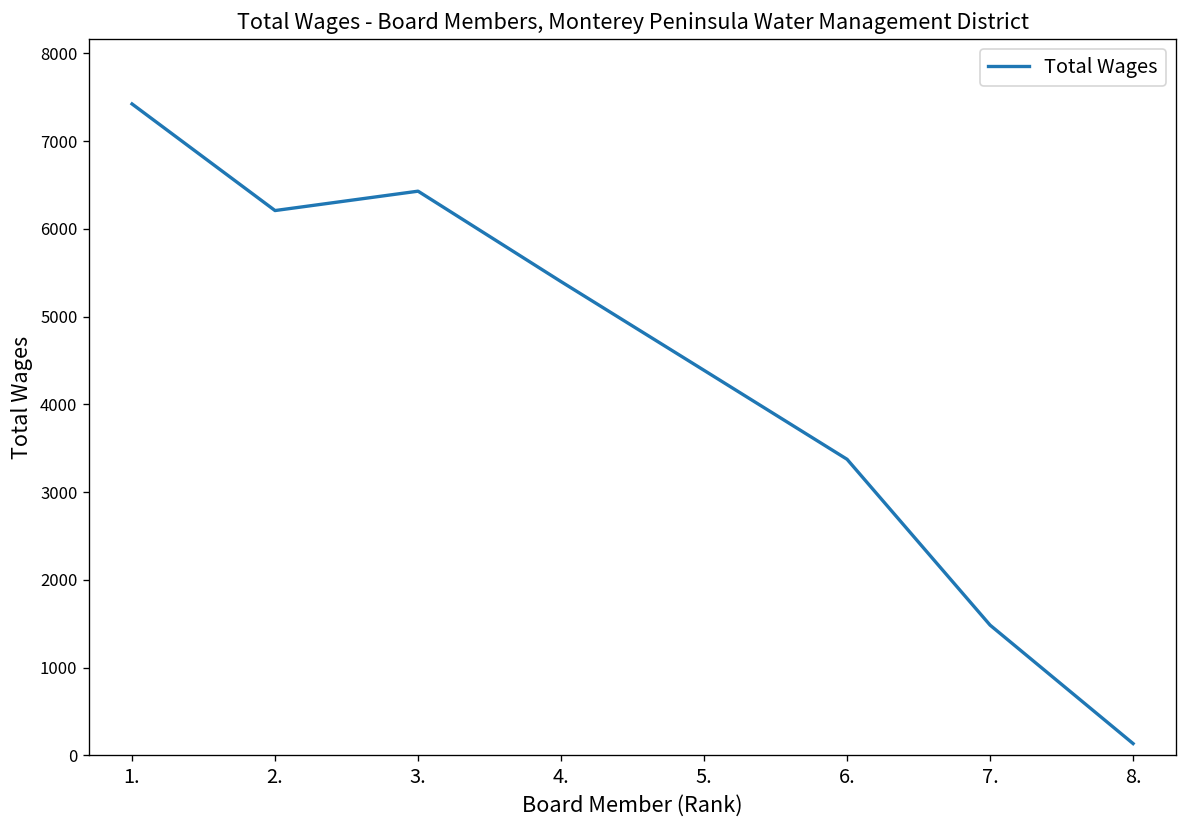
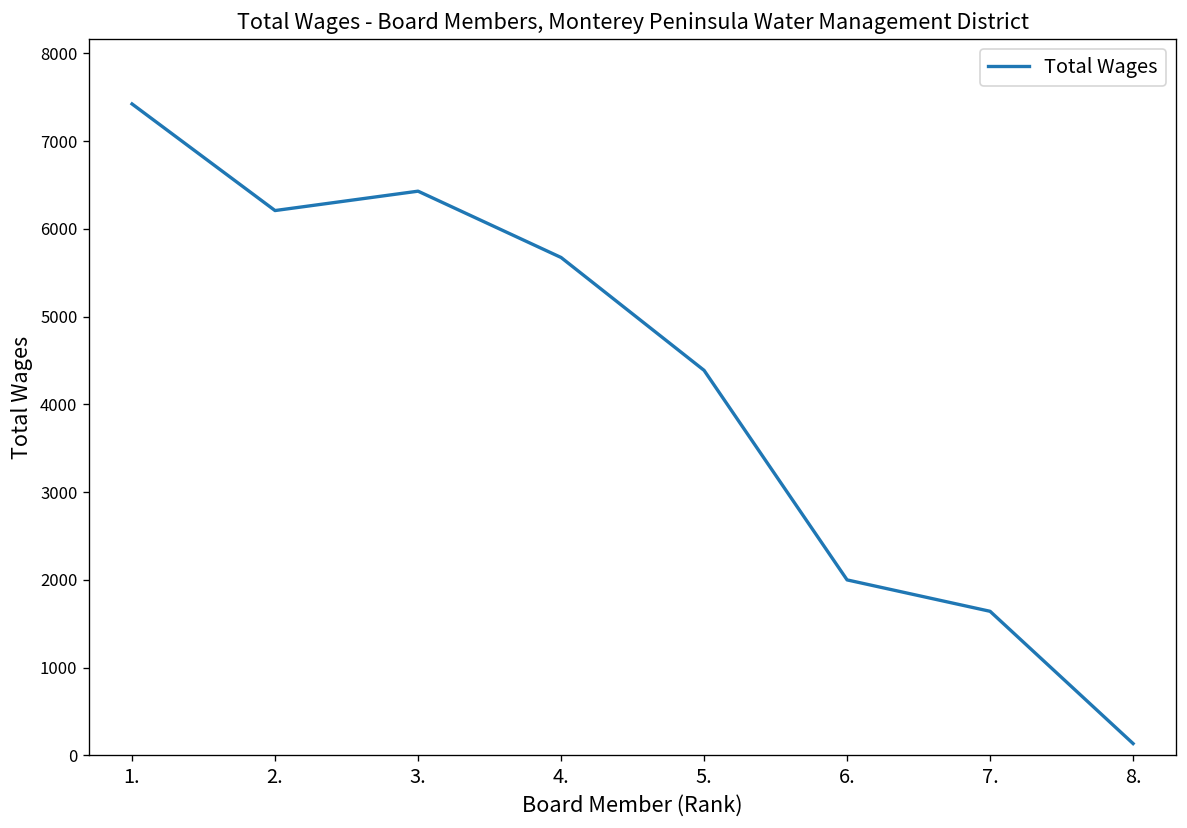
4.: 5400 -> 5700
6.: 3400 -> 2000
7.: 1500 -> 1600
